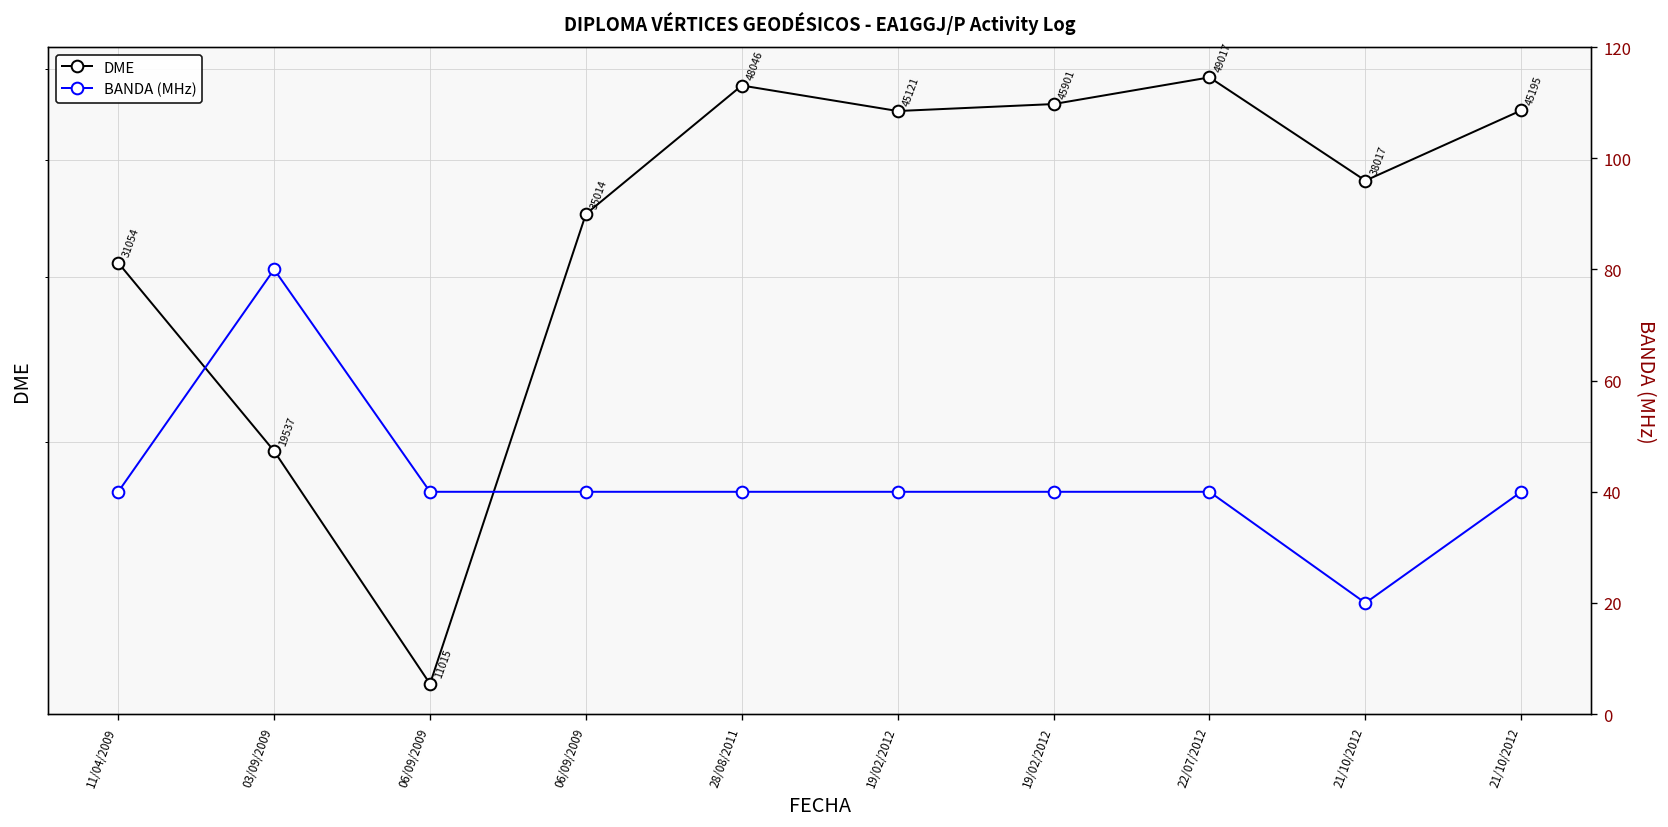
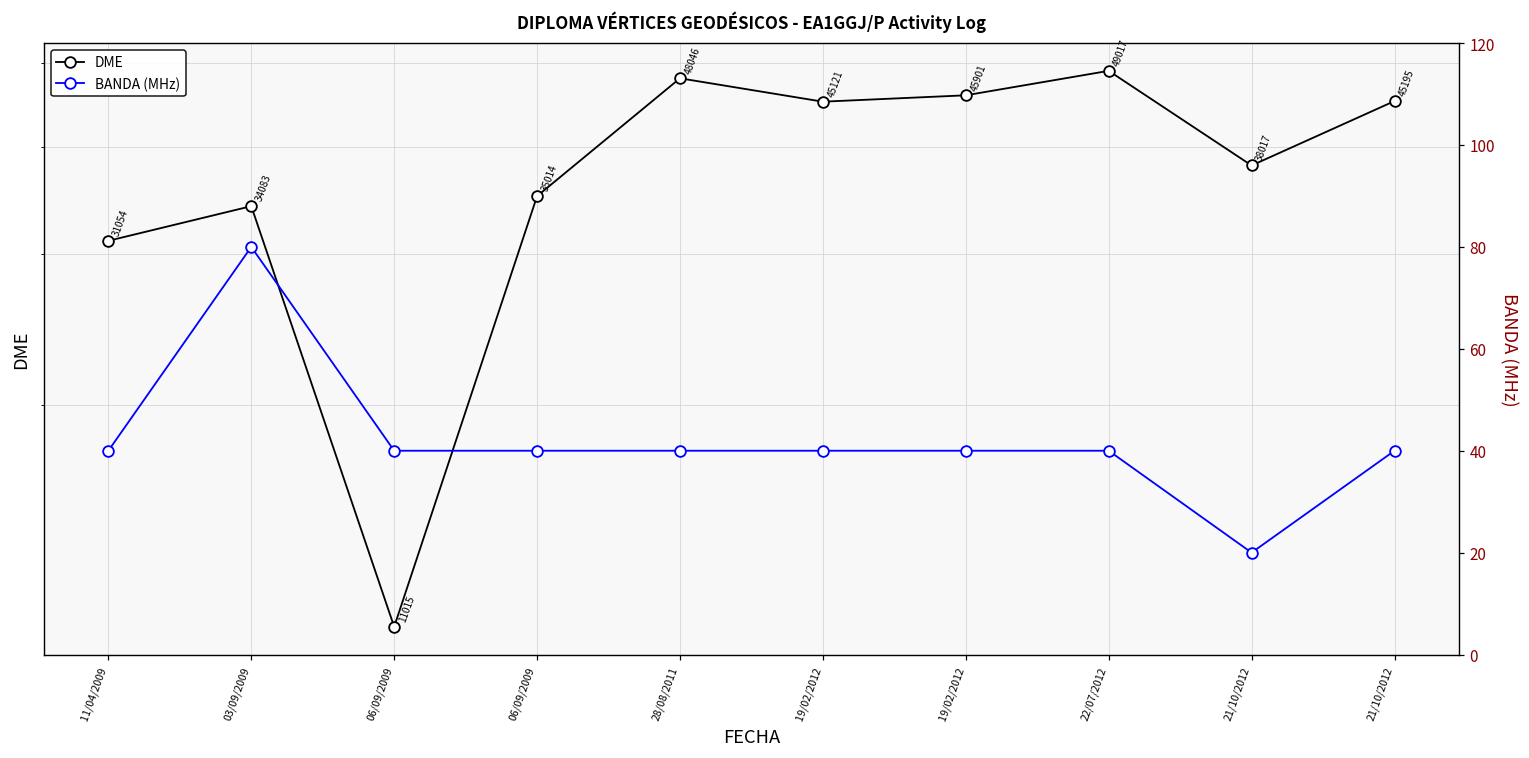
DME, 03/09/2009: 19537 -> 34083
